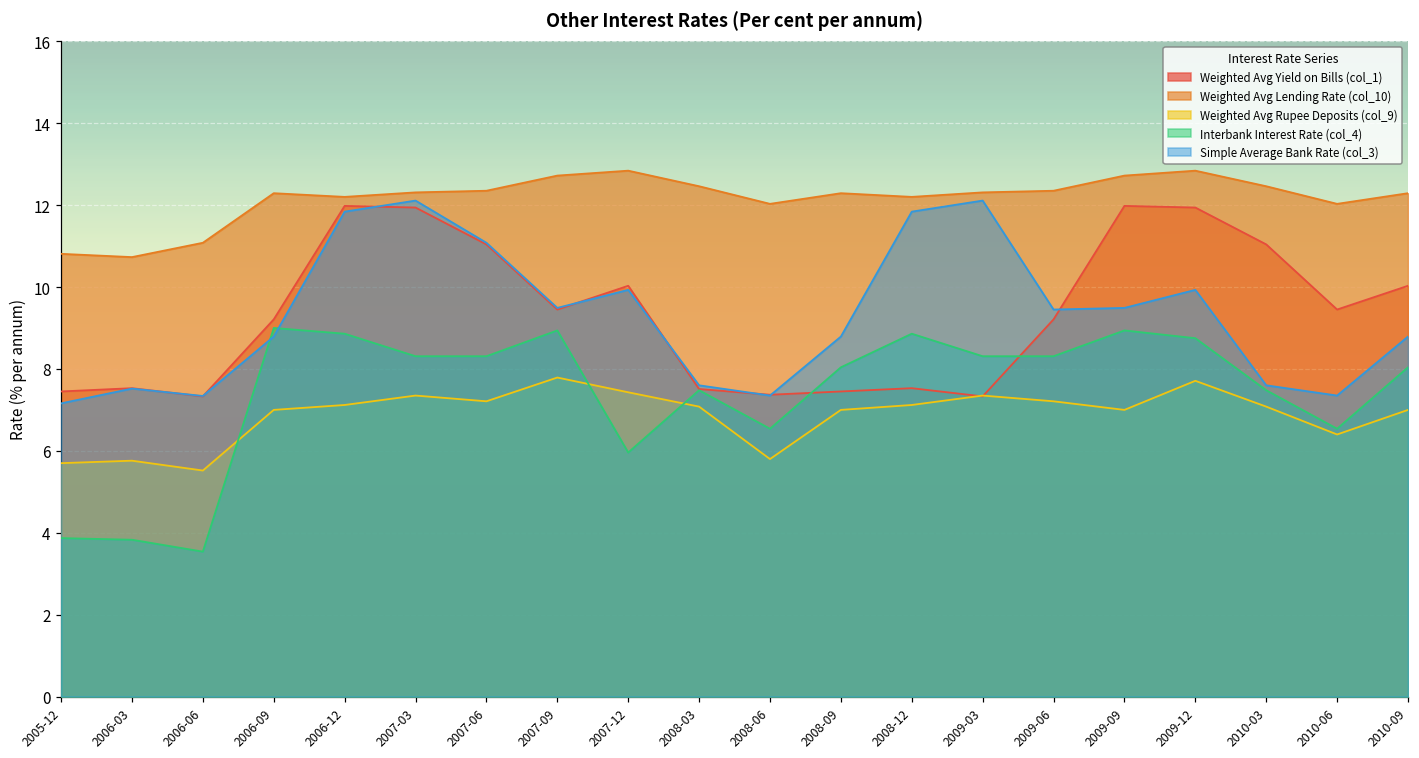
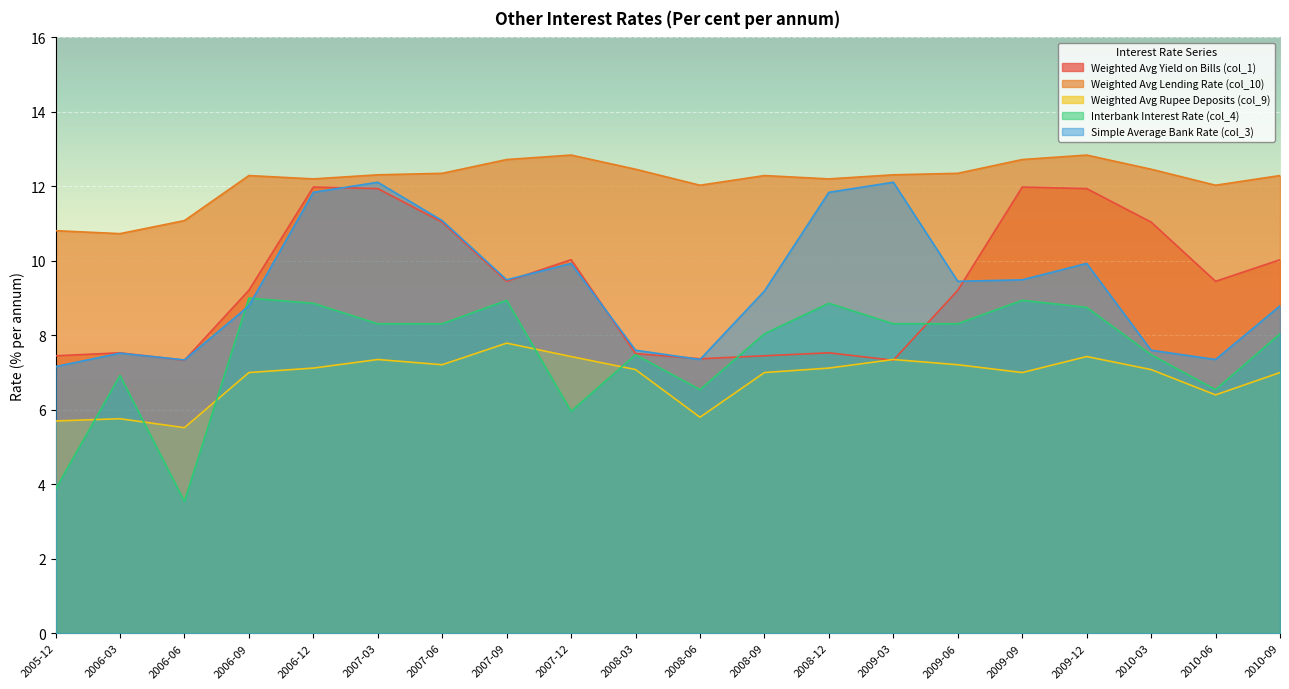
Interbank Interest Rate (col_4), 2006-03: 3.8 -> 6.9
Simple Average Bank Rate (col_3), 2008-09: 8.8 -> 9.2
Weighted Avg Rupee Deposits (col_9), 2009-12: 7.7 -> 7.4
